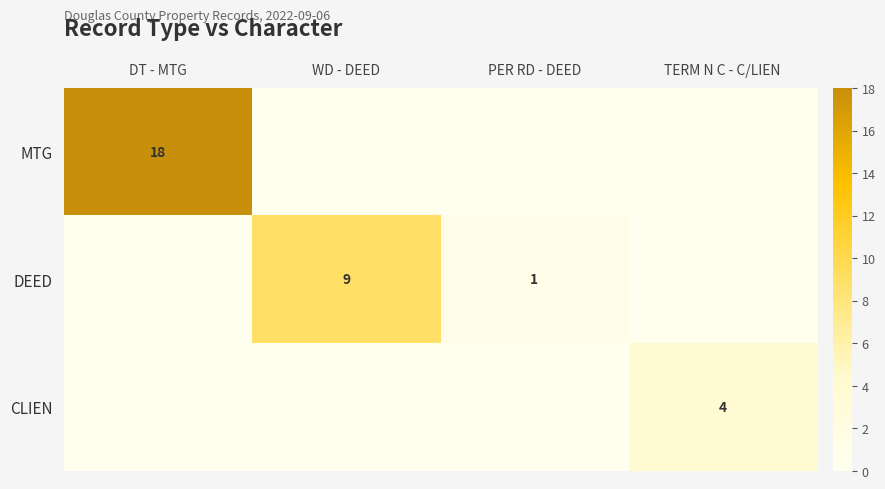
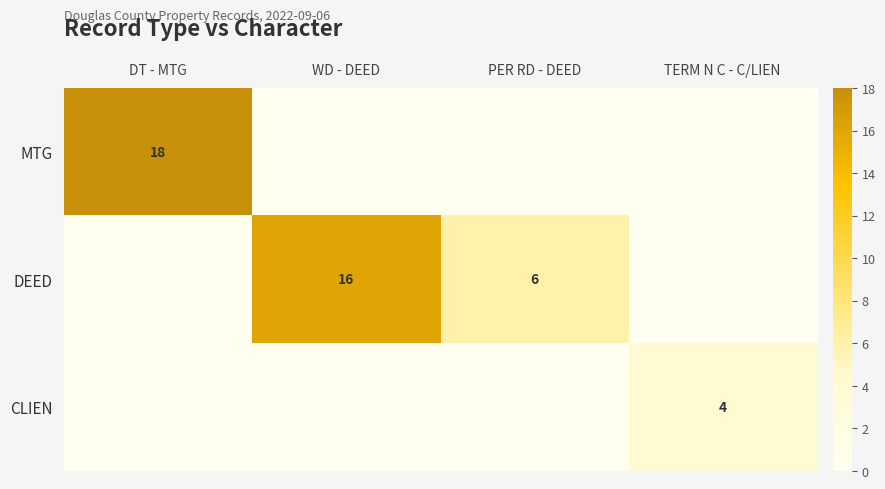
DEED, WD - DEED: 9 -> 16
DEED, PER RD - DEED: 1 -> 6
